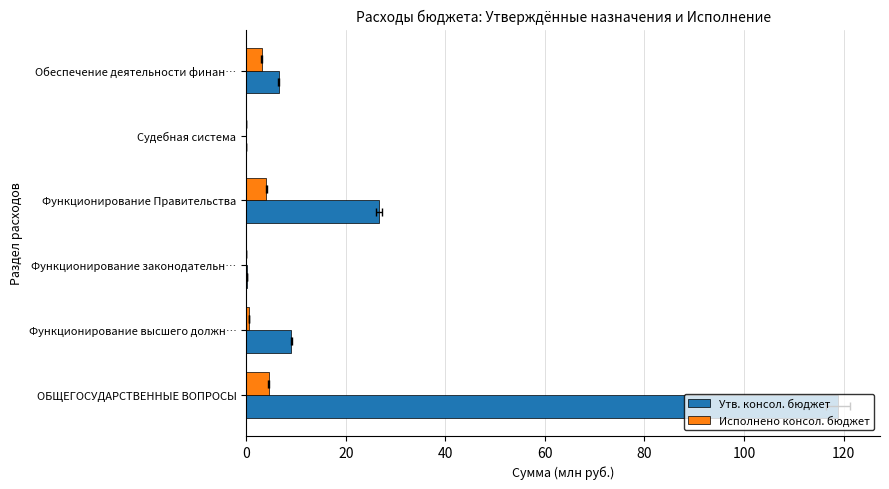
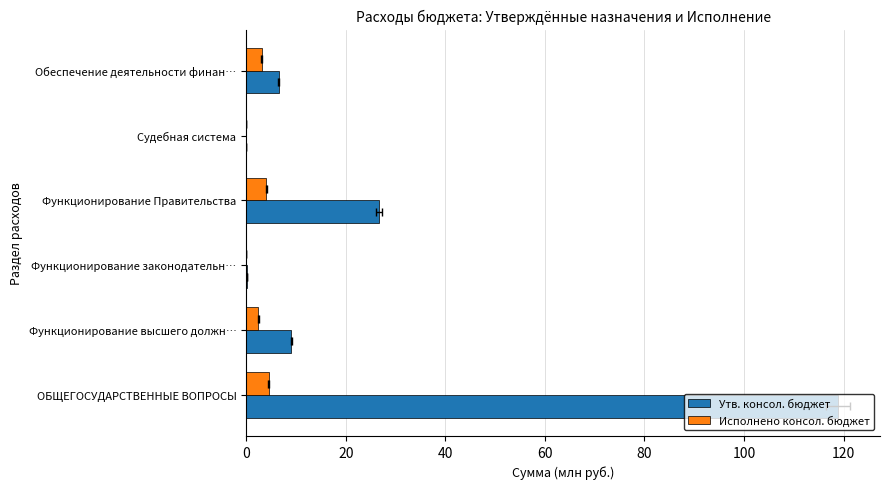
Исполнено консол. бюджет, Функционирование высшего должн…: 1 -> 2
